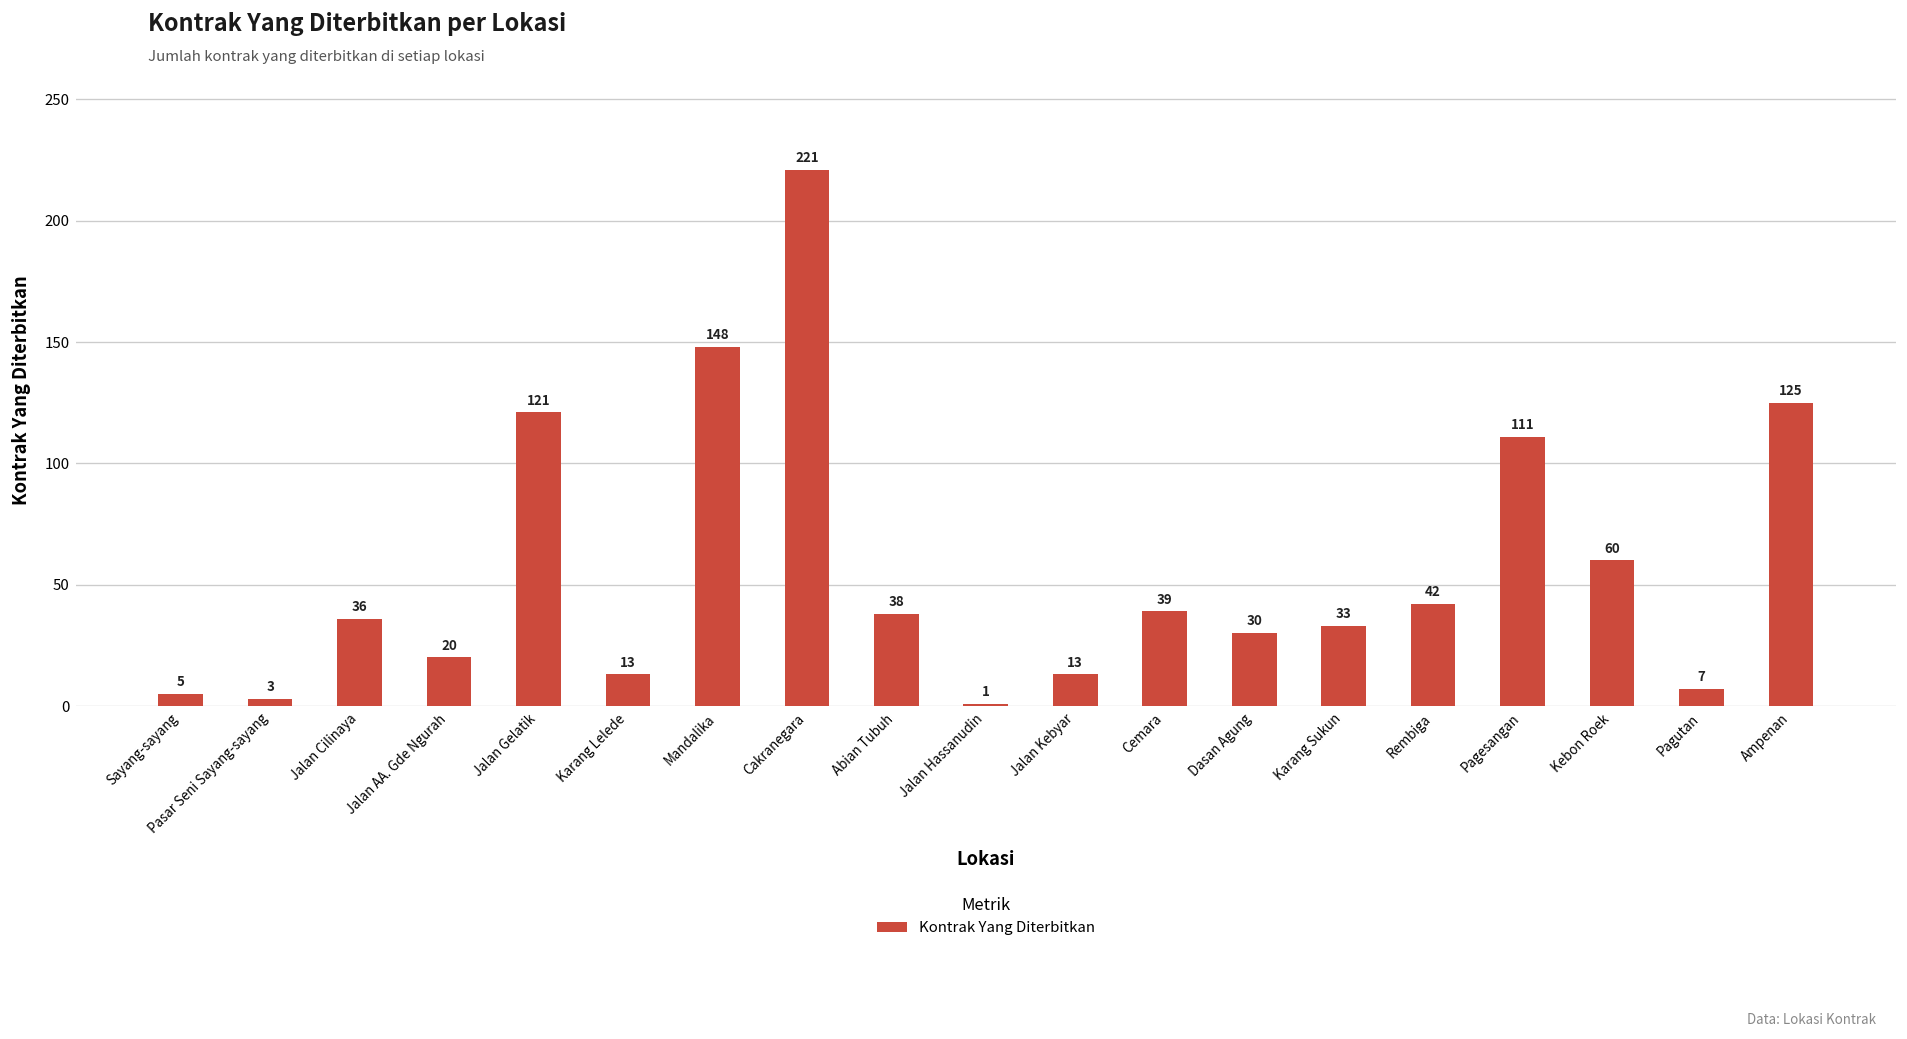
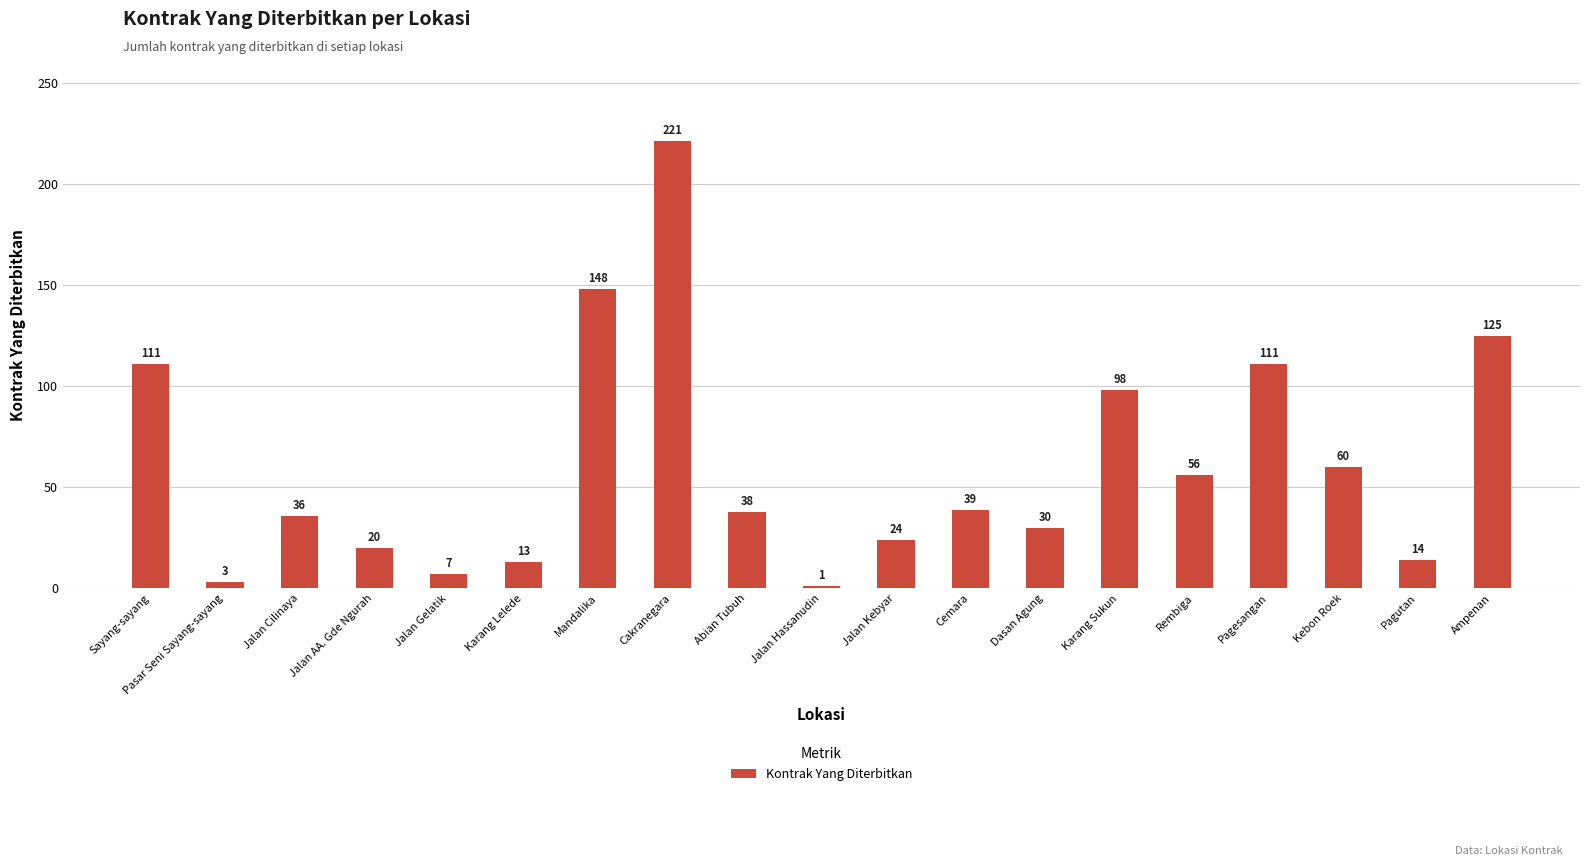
Sayang-sayang: 5 -> 111
Jalan Gelatik: 121 -> 7
Jalan Kebyar: 13 -> 24
Karang Sukun: 33 -> 98
Rembiga: 42 -> 56
Pagutan: 7 -> 14
